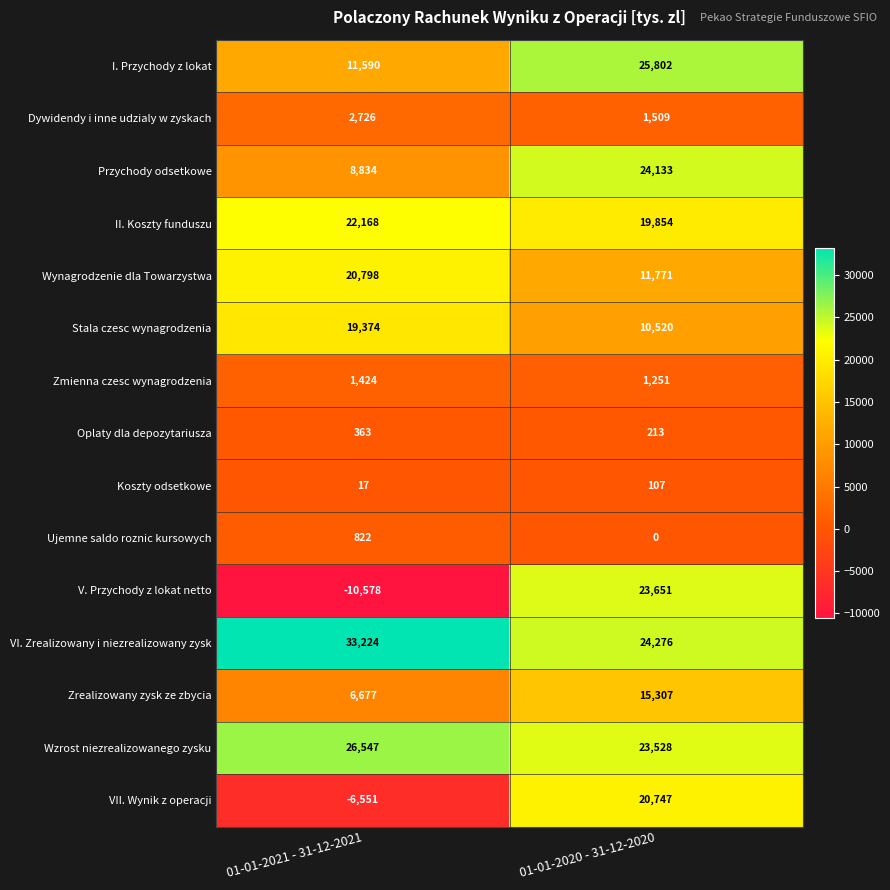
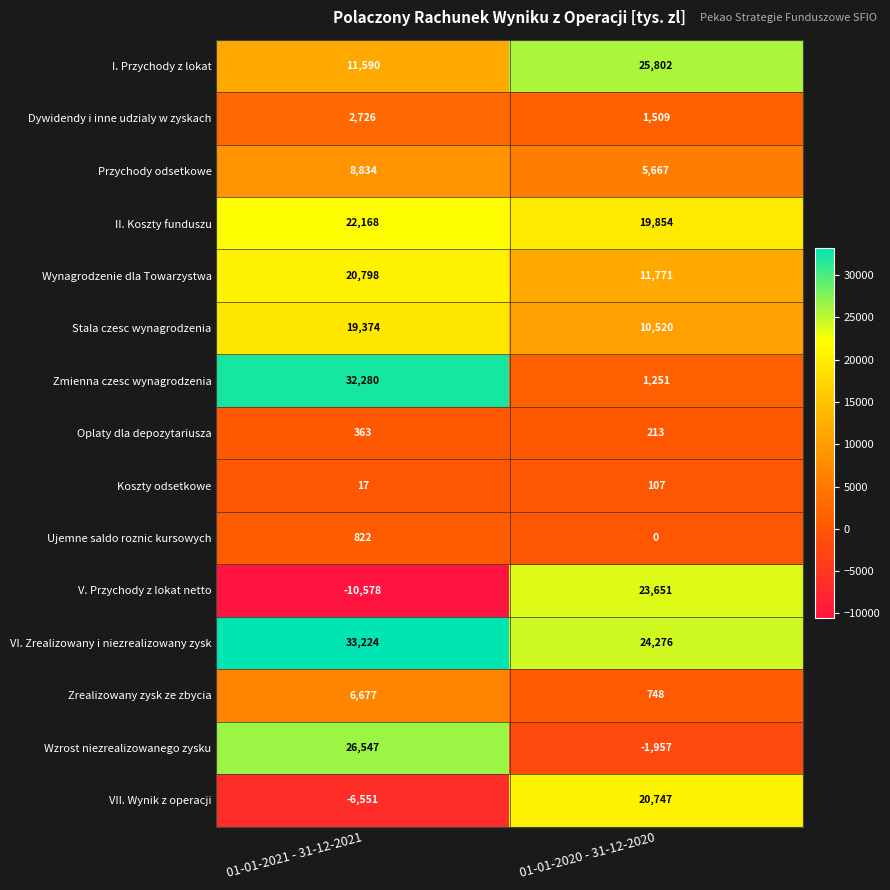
Przychody odsetkowe, 01-01-2020 - 31-12-2020: 24,133 -> 5,667
Zmienna czesc wynagrodzenia, 01-01-2021 - 31-12-2021: 1,424 -> 32,280
Zrealizowany zysk ze zbycia, 01-01-2020 - 31-12-2020: 15,307 -> 748
Wzrost niezrealizowanego zysku, 01-01-2020 - 31-12-2020: 23,528 -> -1,957
